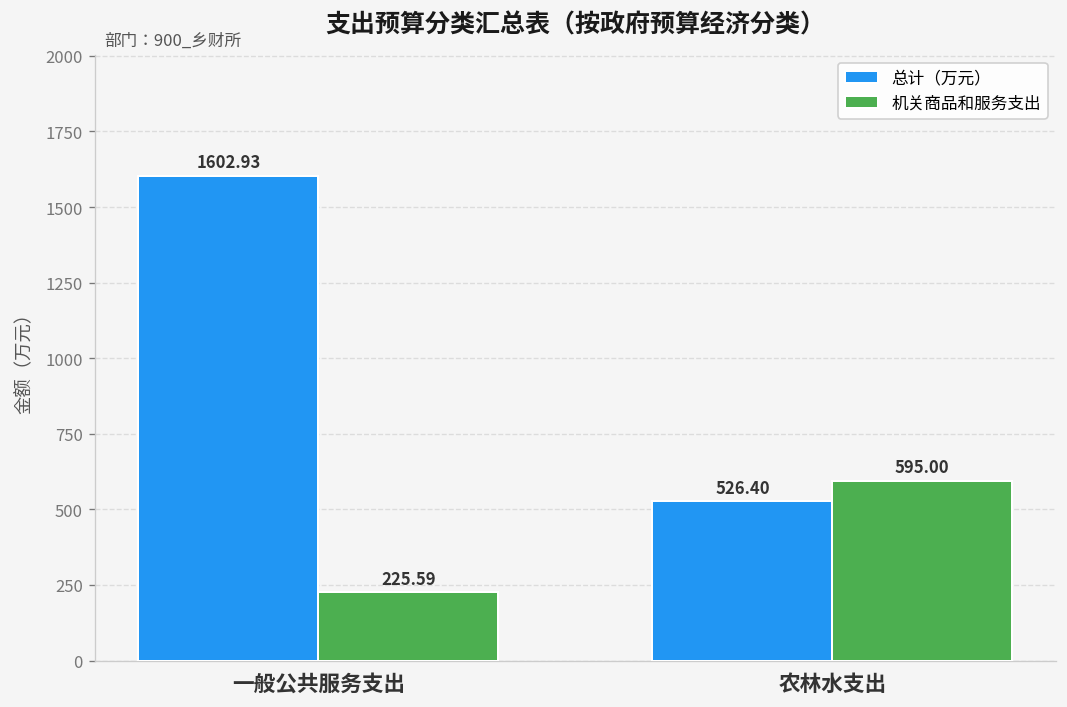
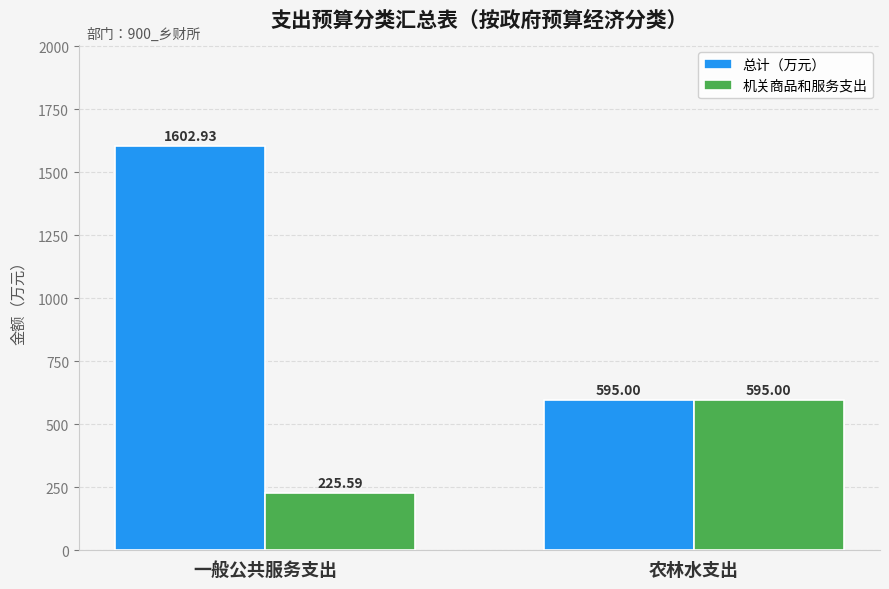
总计（万元）, 农林水支出: 526.40 -> 595.00
